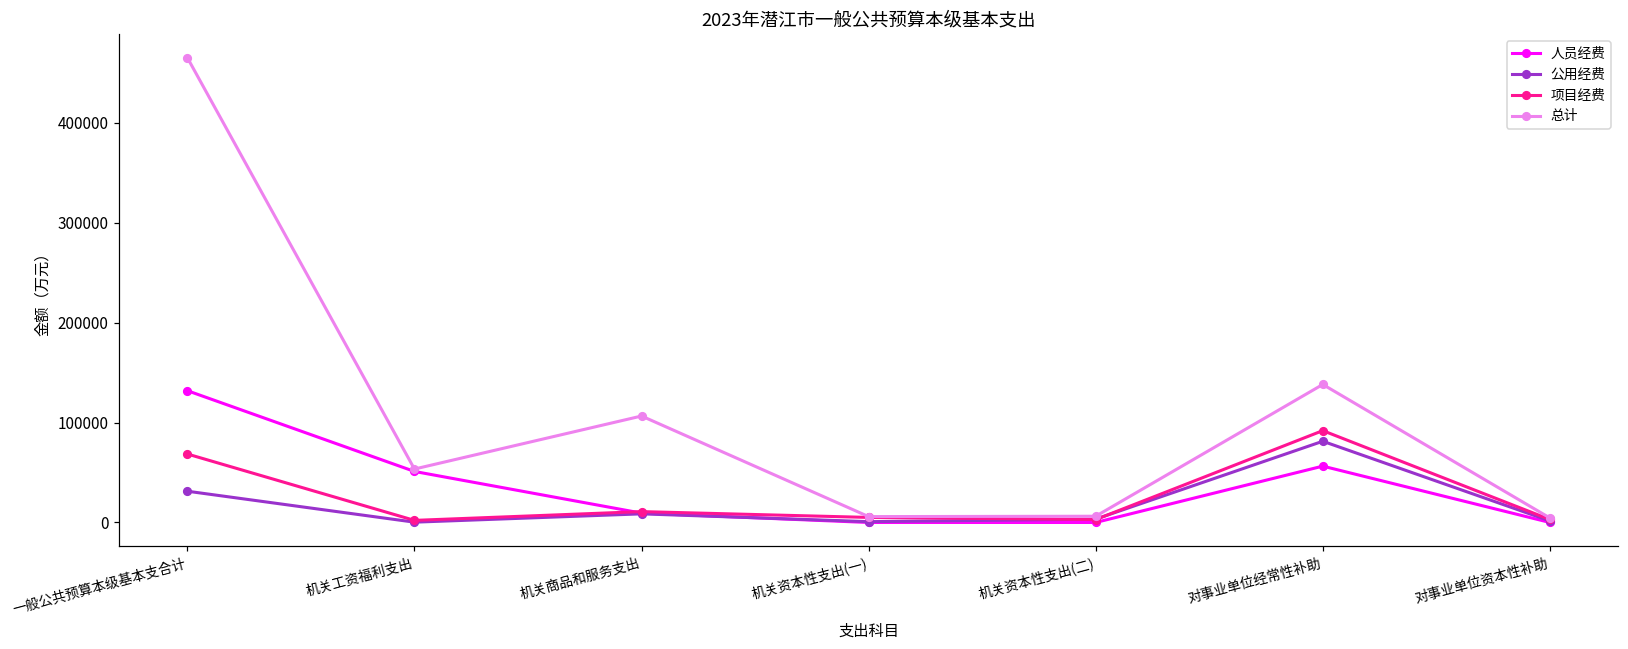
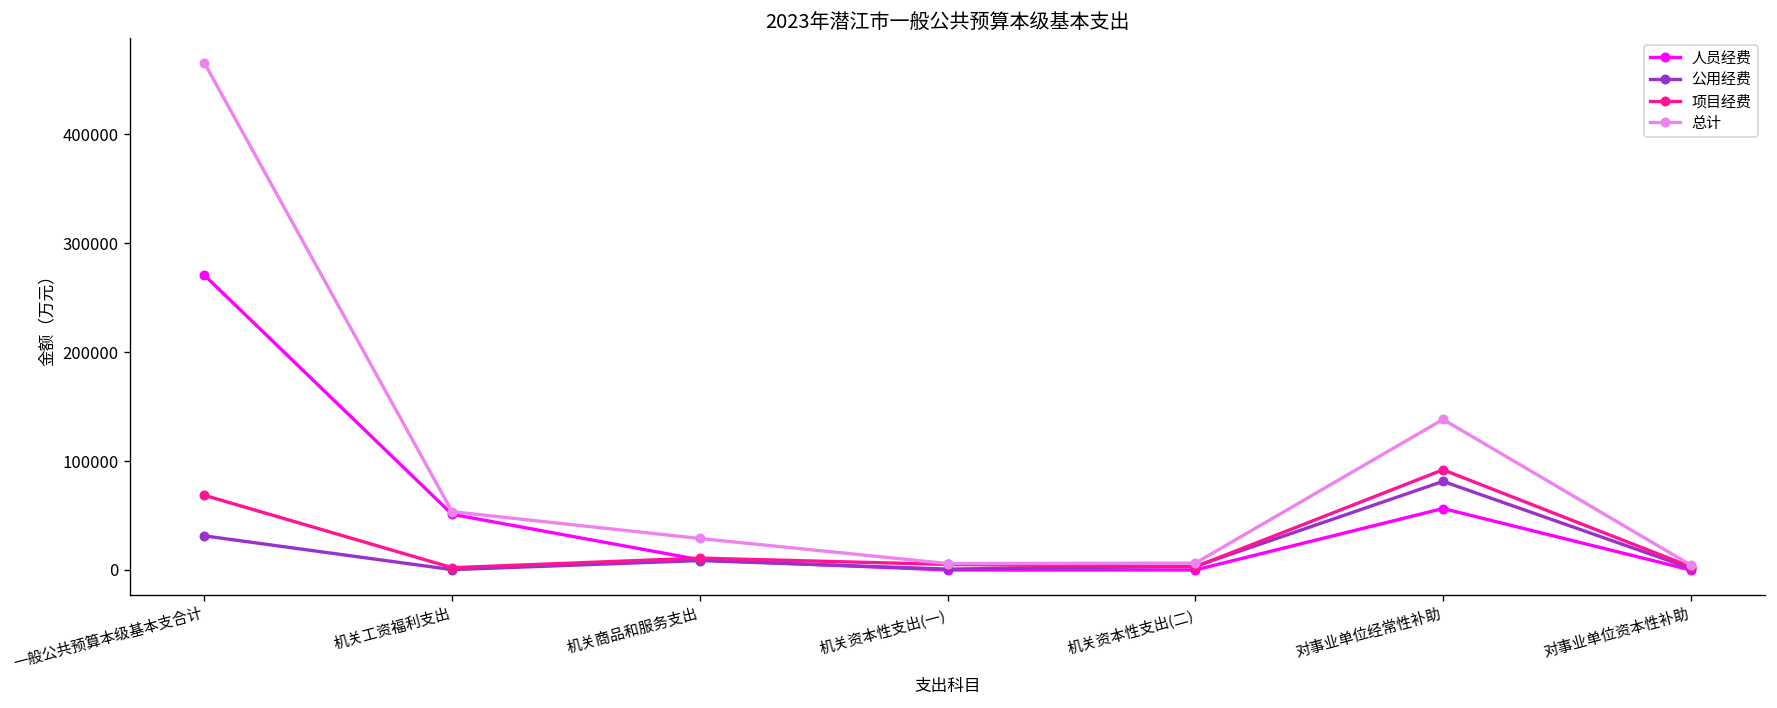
人员经费, 一般公共预算本级基本支合计: 130000 -> 270000
总计, 机关商品和服务支出: 110000 -> 30000
